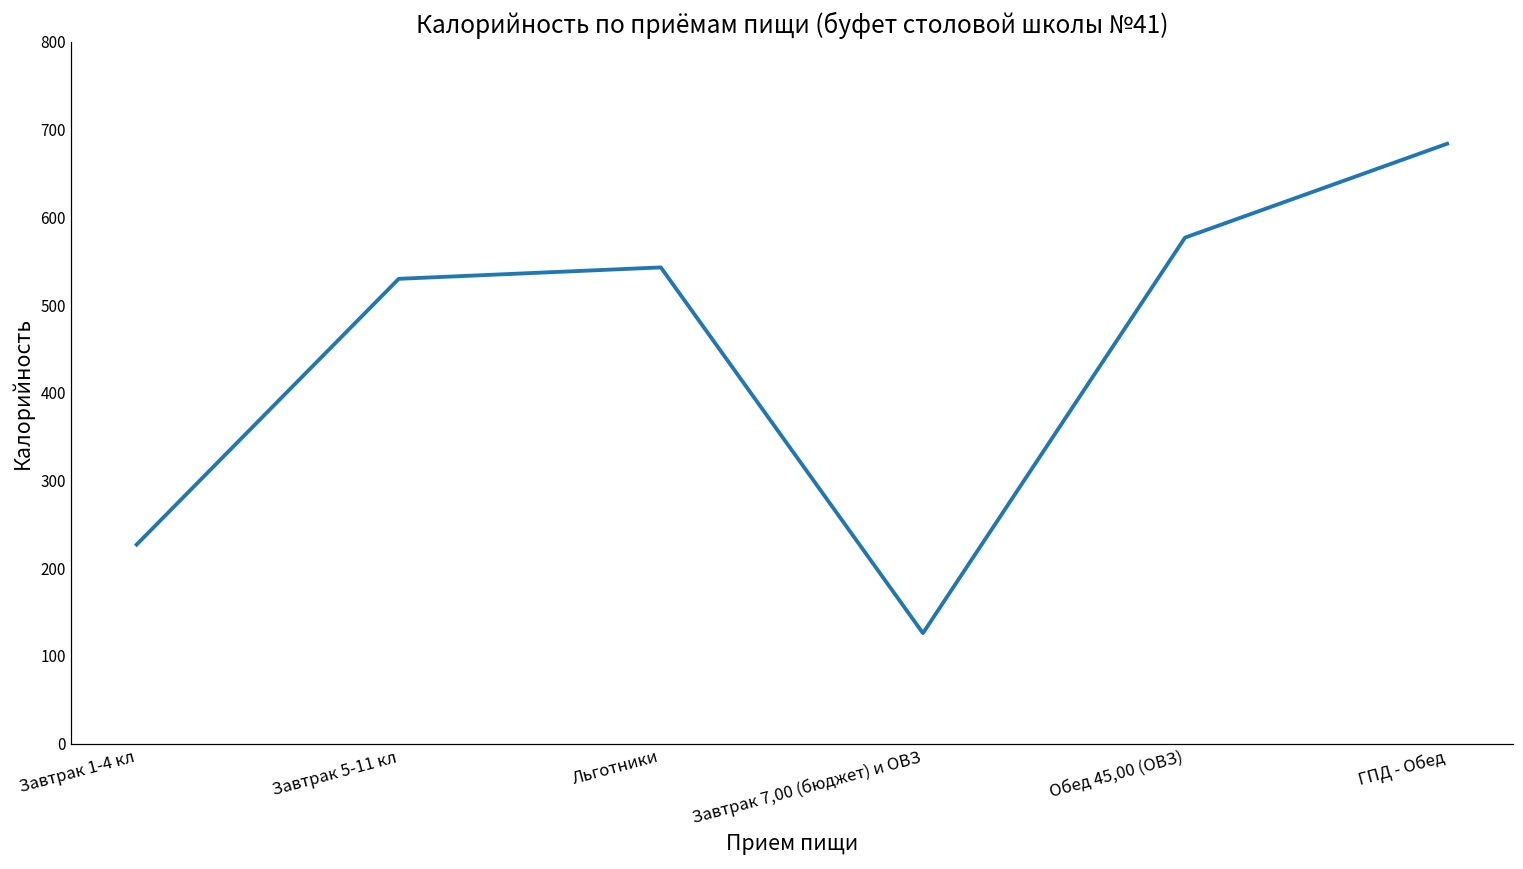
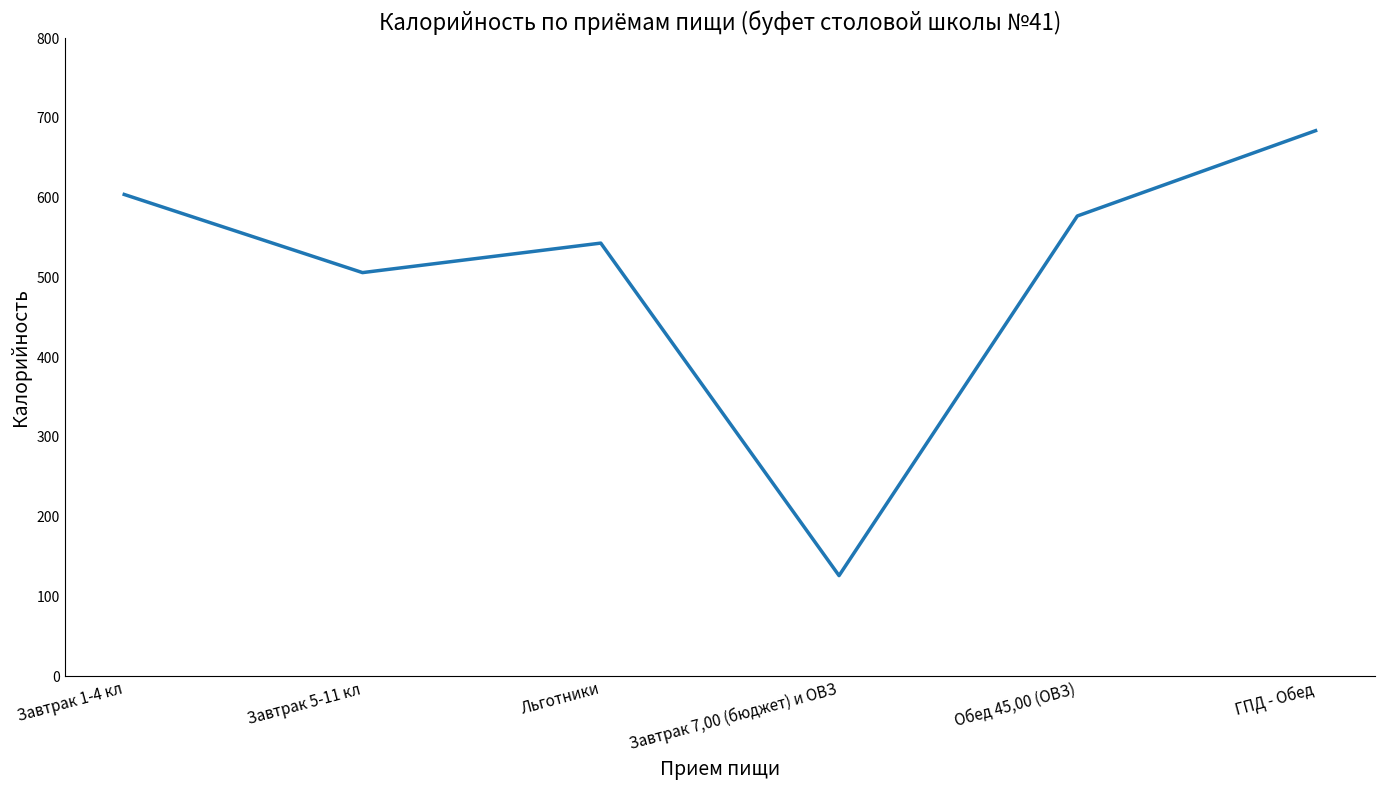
Завтрак 1-4 кл: 230 -> 600
Завтрак 5-11 кл: 530 -> 510
